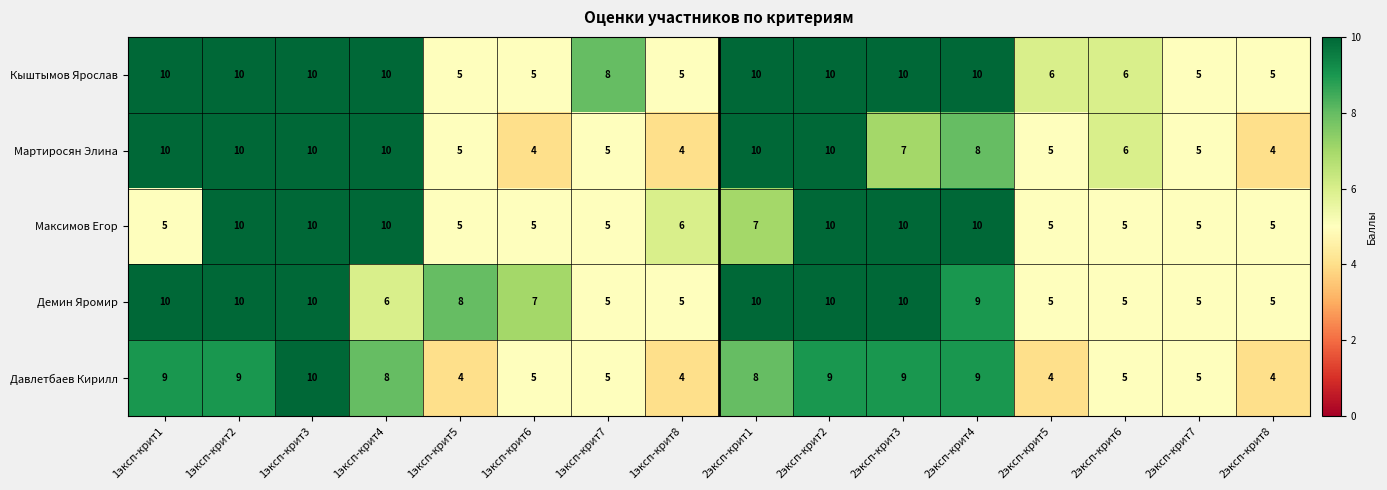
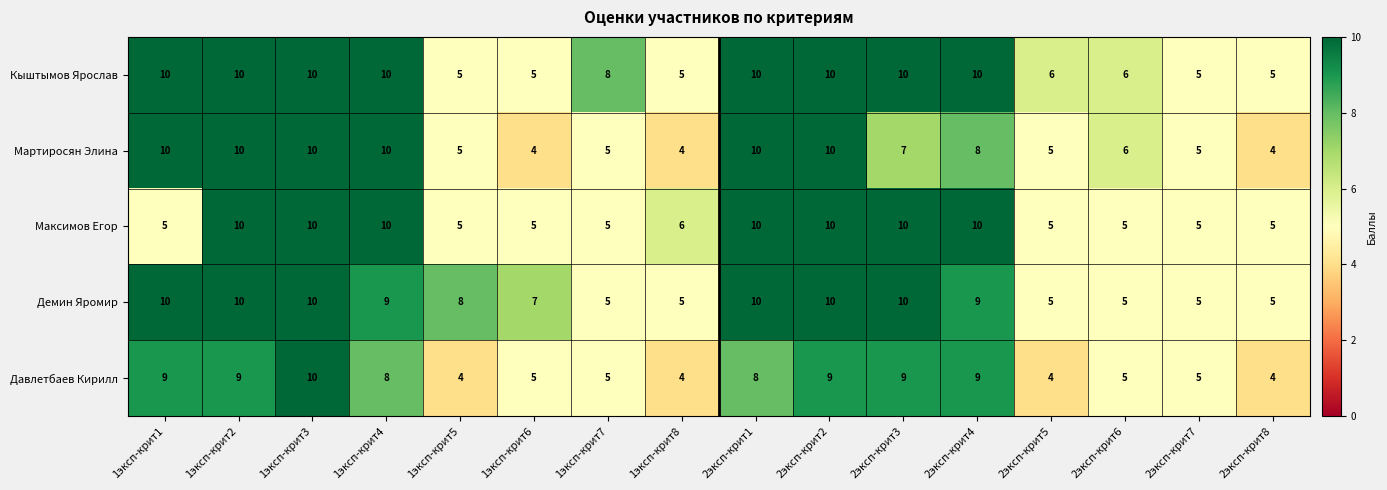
Максимов Егор, 2эксп-крит1: 7 -> 10
Демин Яромир, 1эксп-крит4: 6 -> 9
